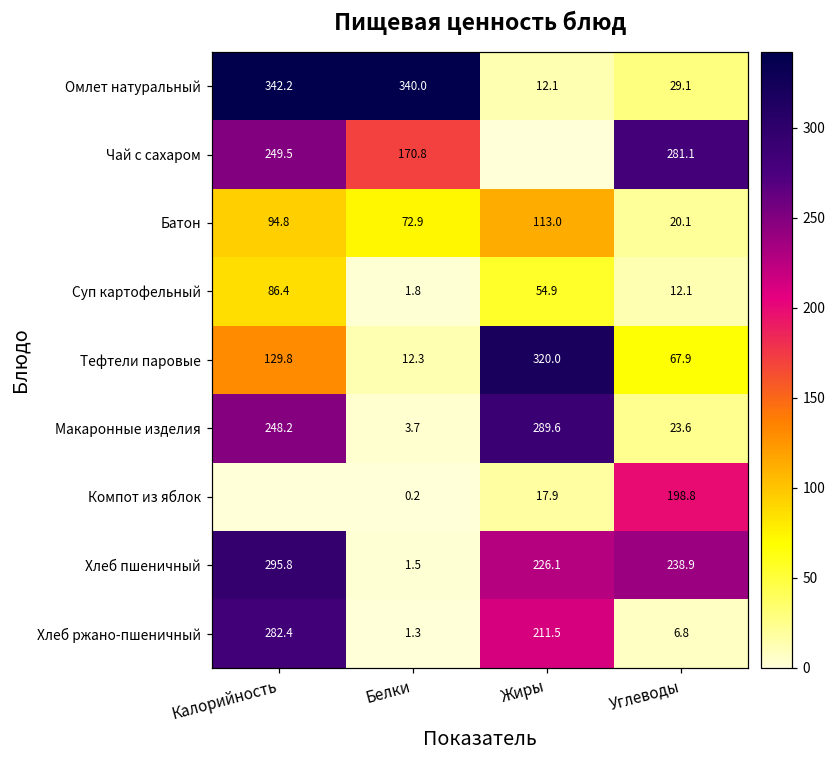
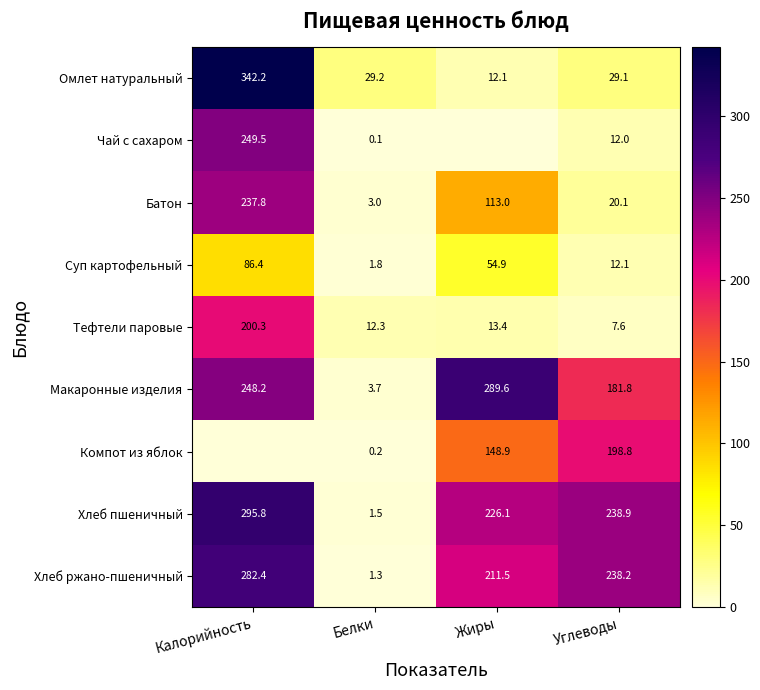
Омлет натуральный, Белки: 340.0 -> 29.2
Чай с сахаром, Белки: 170.8 -> 0.1
Чай с сахаром, Углеводы: 281.1 -> 12.0
Батон, Калорийность: 94.8 -> 237.8
Батон, Белки: 72.9 -> 3.0
Тефтели паровые, Калорийность: 129.8 -> 200.3
Тефтели паровые, Жиры: 320.0 -> 13.4
Тефтели паровые, Углеводы: 67.9 -> 7.6
Макаронные изделия, Углеводы: 23.6 -> 181.8
Компот из яблок, Жиры: 17.9 -> 148.9
Хлеб ржано-пшеничный, Углеводы: 6.8 -> 238.2
